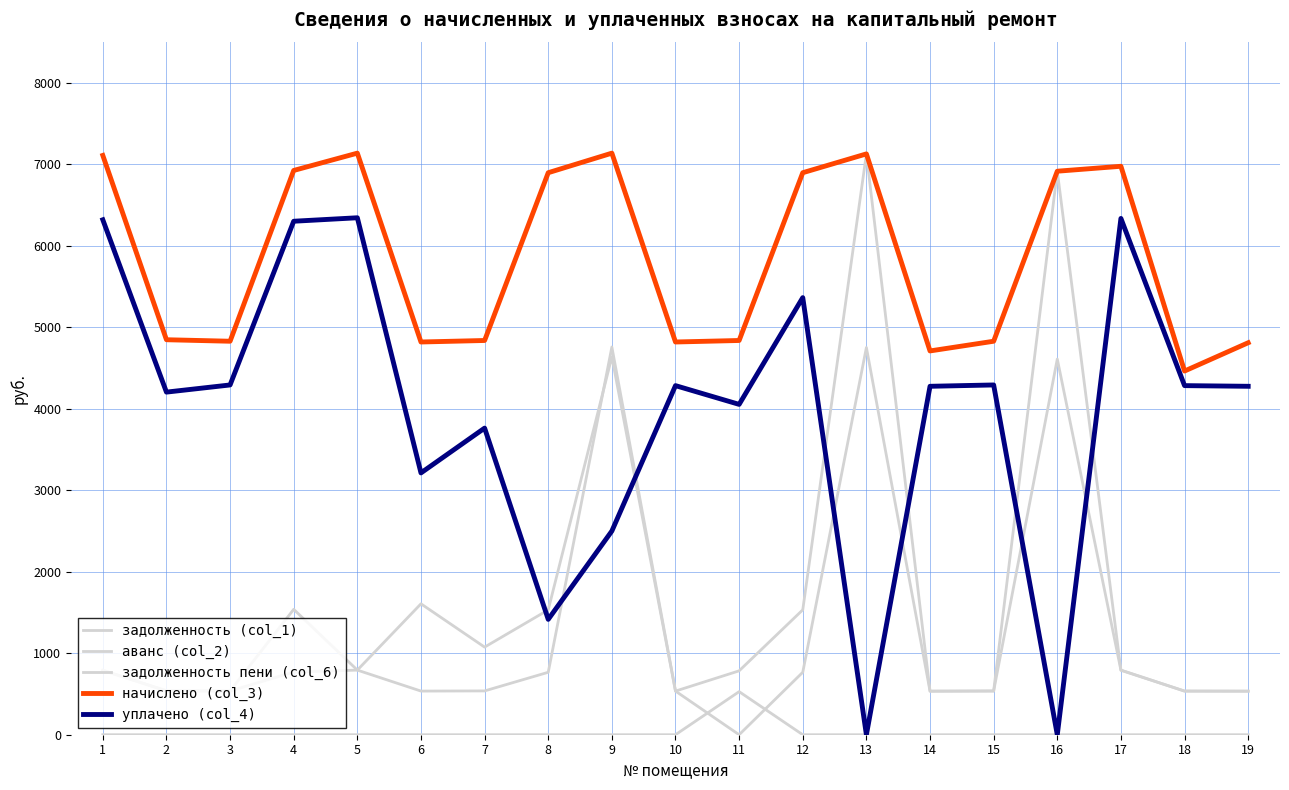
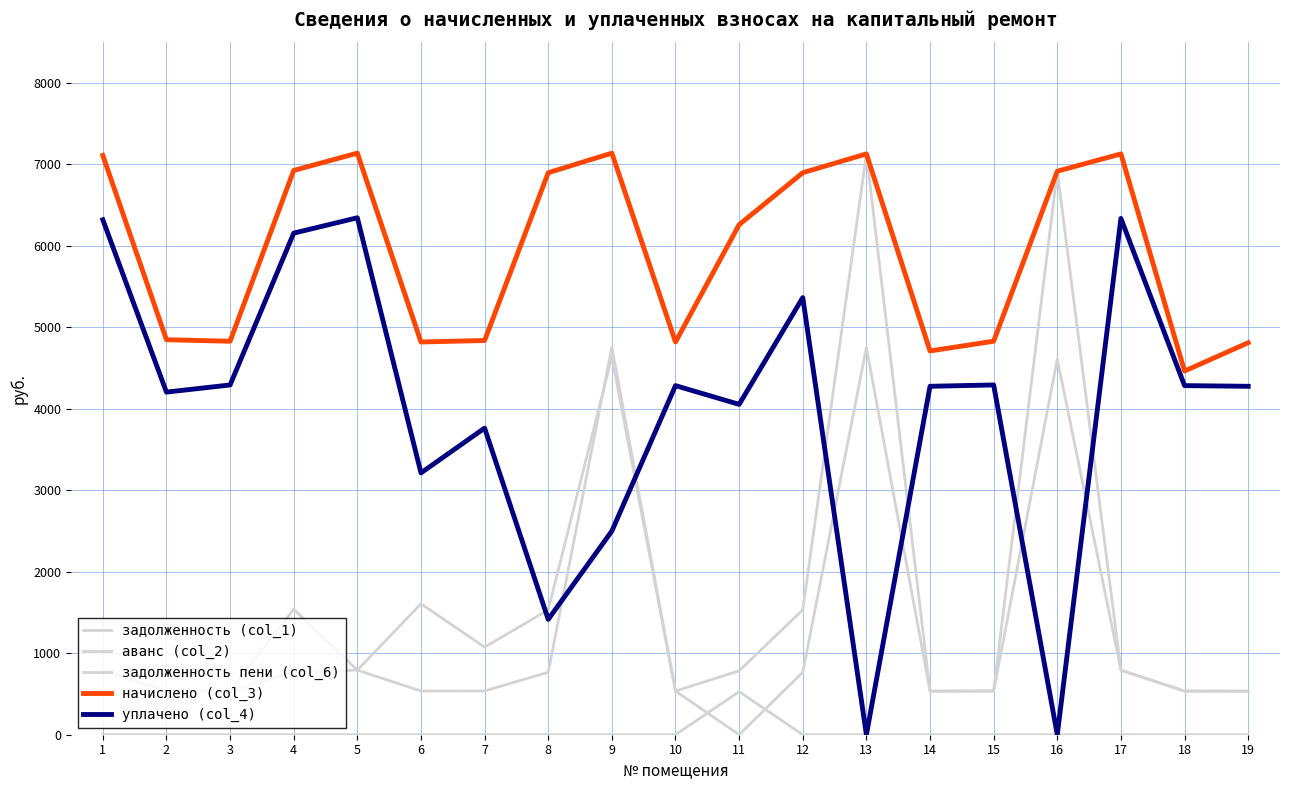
уплачено (col_4), 4: 6300 -> 6200
начислено (col_3), 11: 4800 -> 6300
начислено (col_3), 17: 7000 -> 7100
